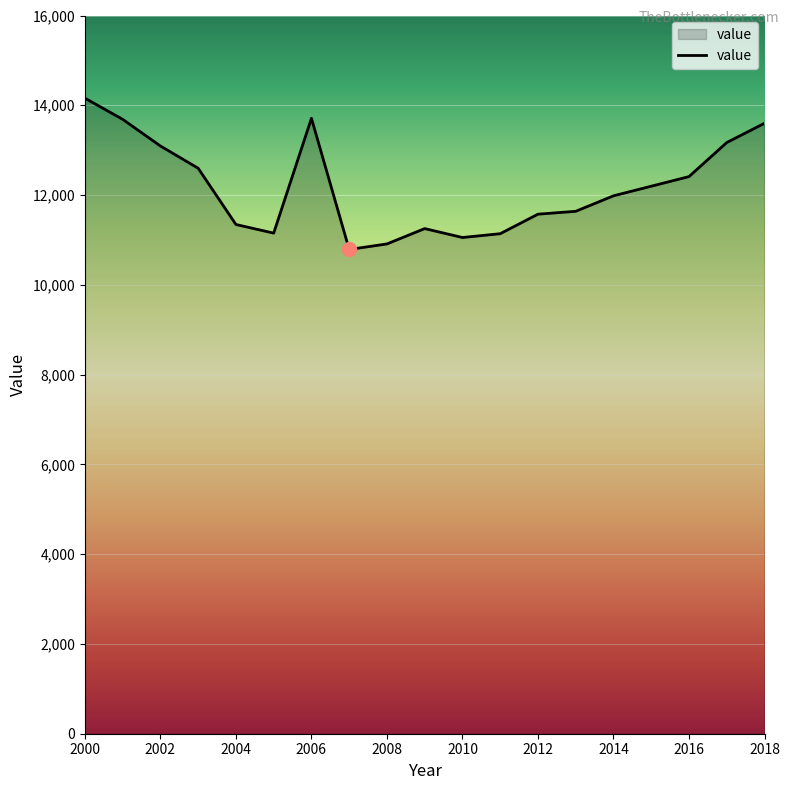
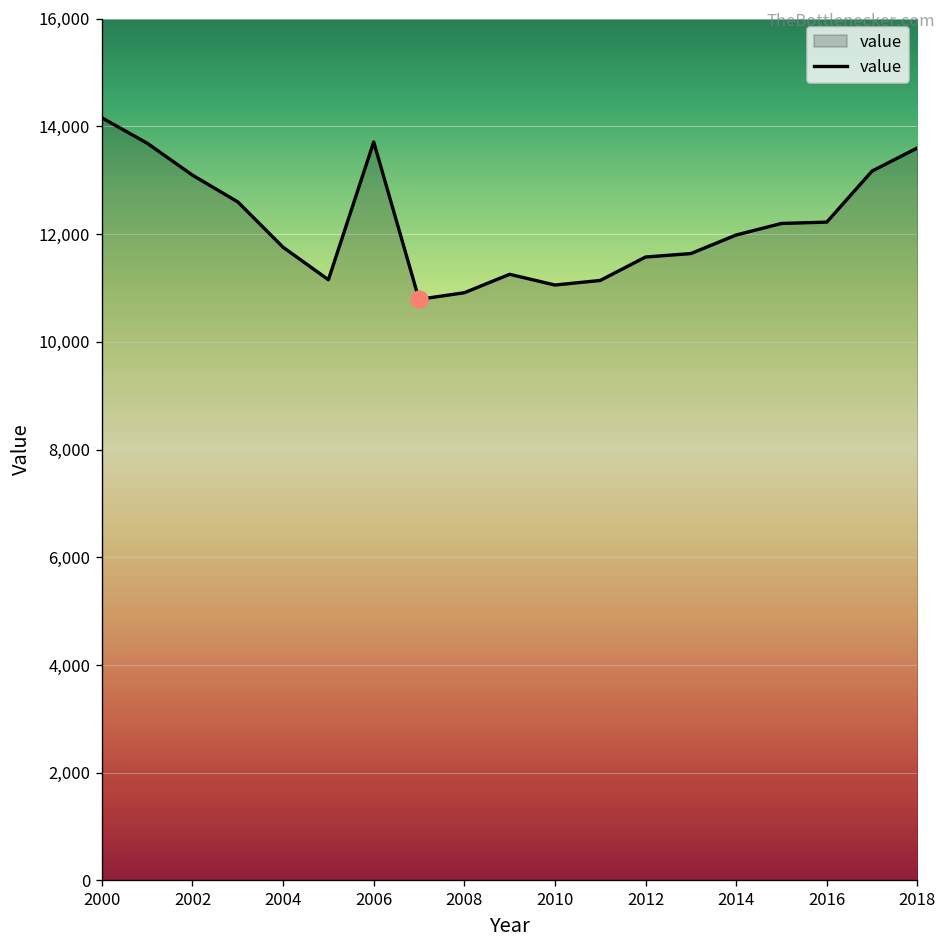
value, 2004: 11,300 -> 11,800
value, 2016: 12,400 -> 12,200
